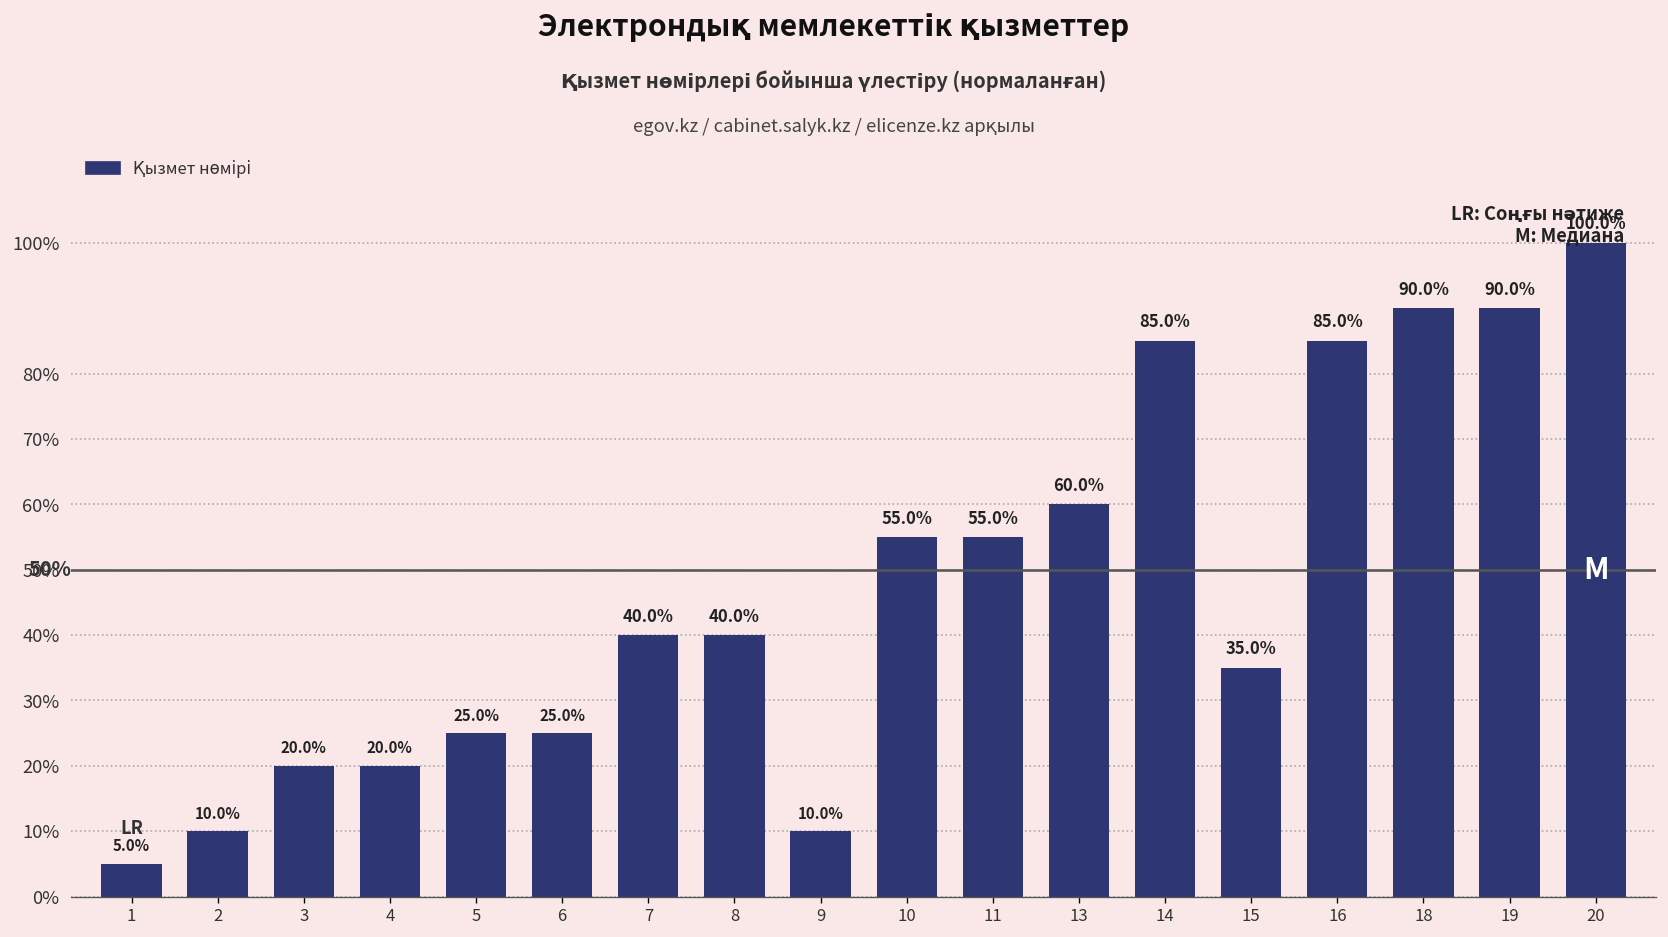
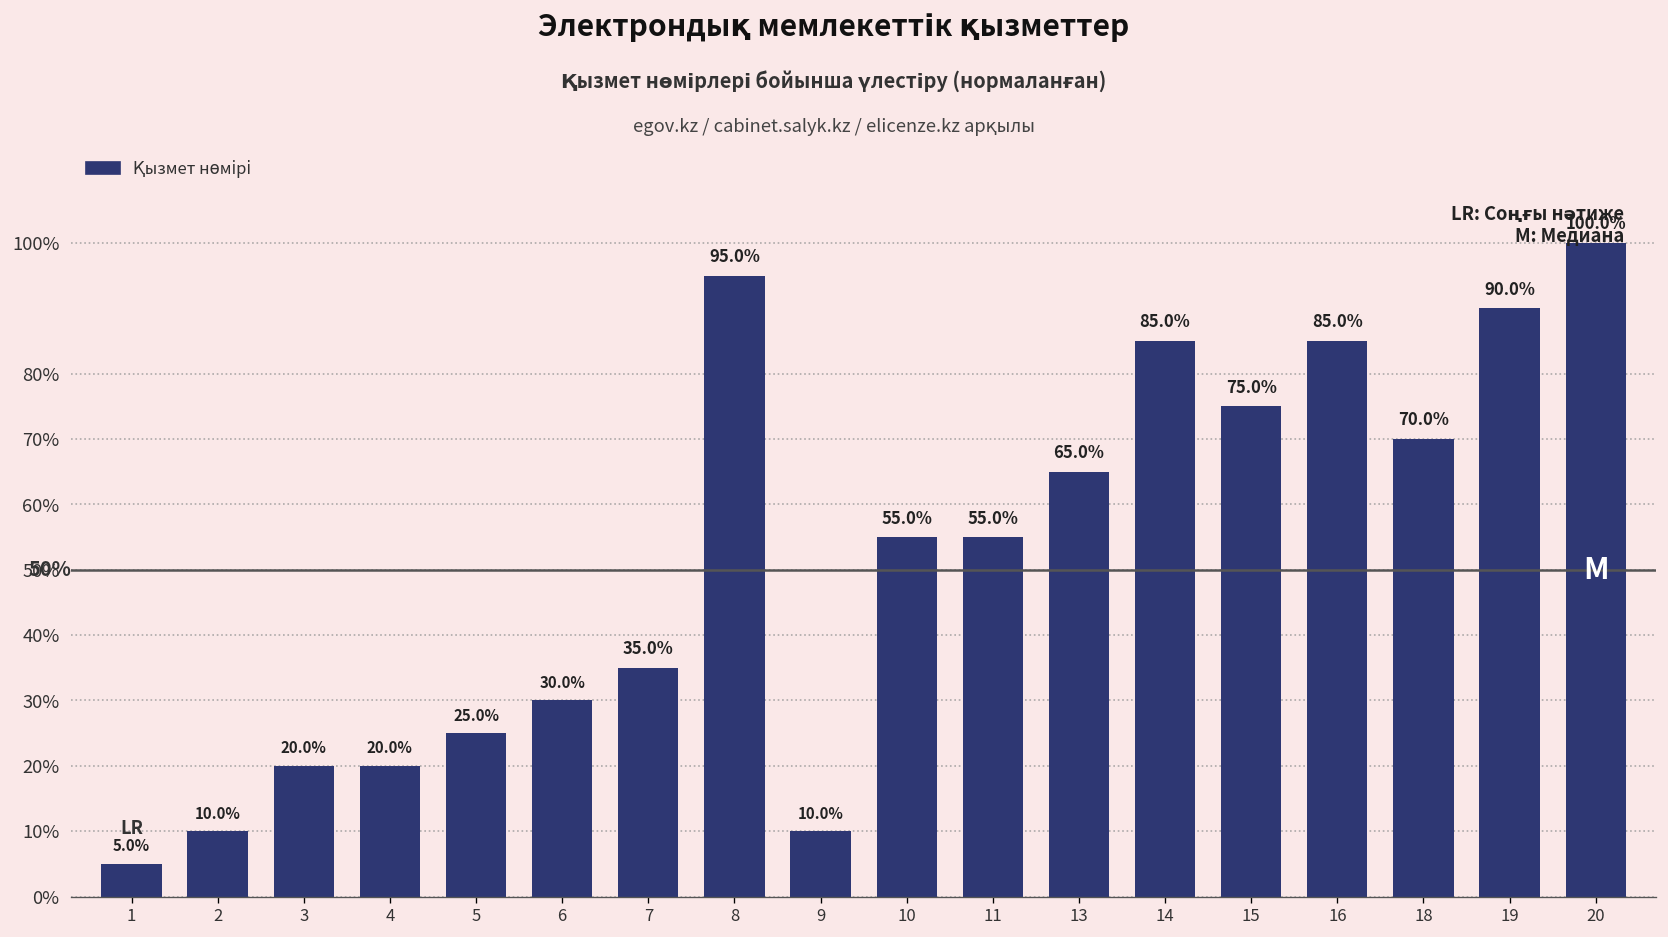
6: 25.0% -> 30.0%
7: 40.0% -> 35.0%
8: 40.0% -> 95.0%
13: 60.0% -> 65.0%
15: 35.0% -> 75.0%
18: 90.0% -> 70.0%
